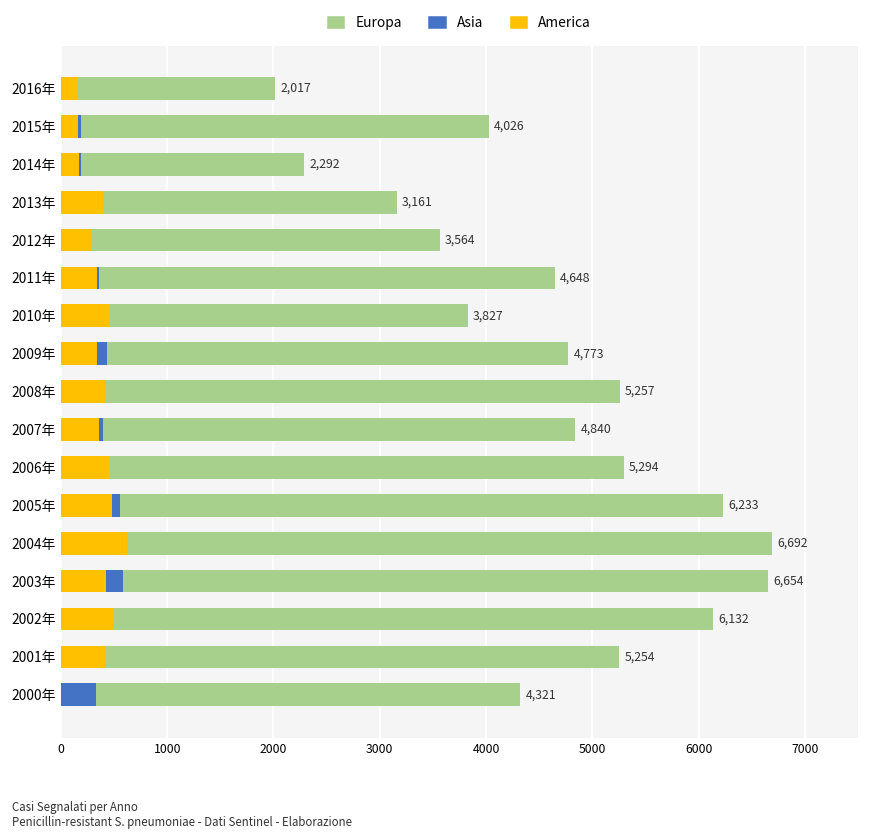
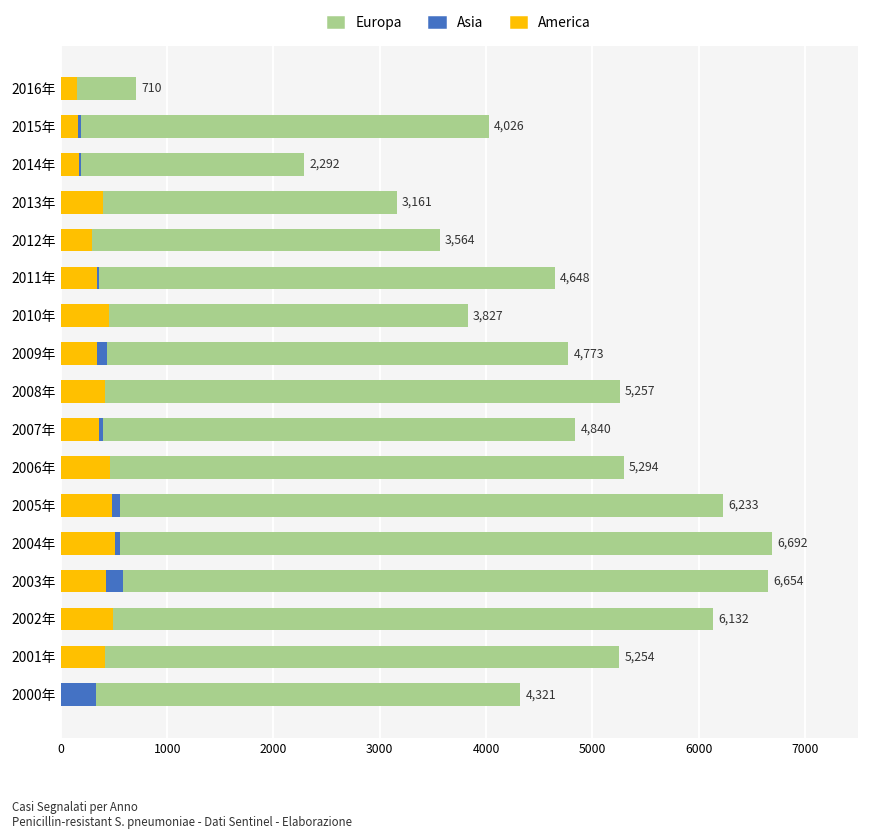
Europa, 2016年: 2,017 -> 710
America, 2004年: 600 -> 500
